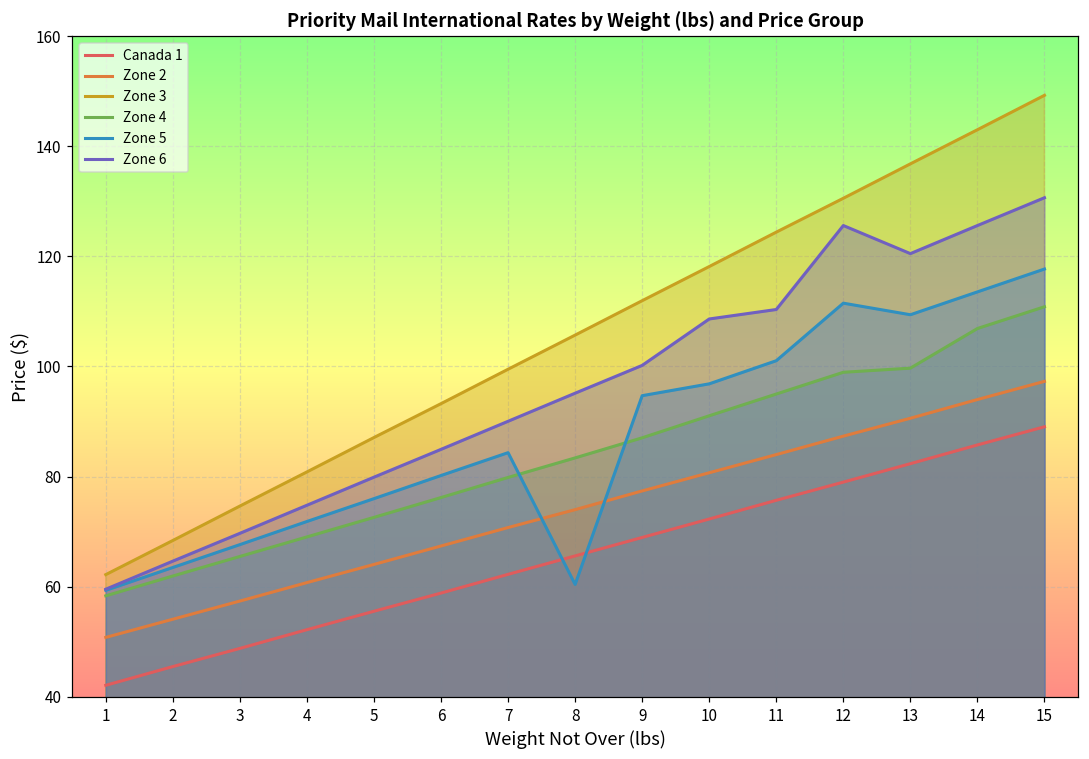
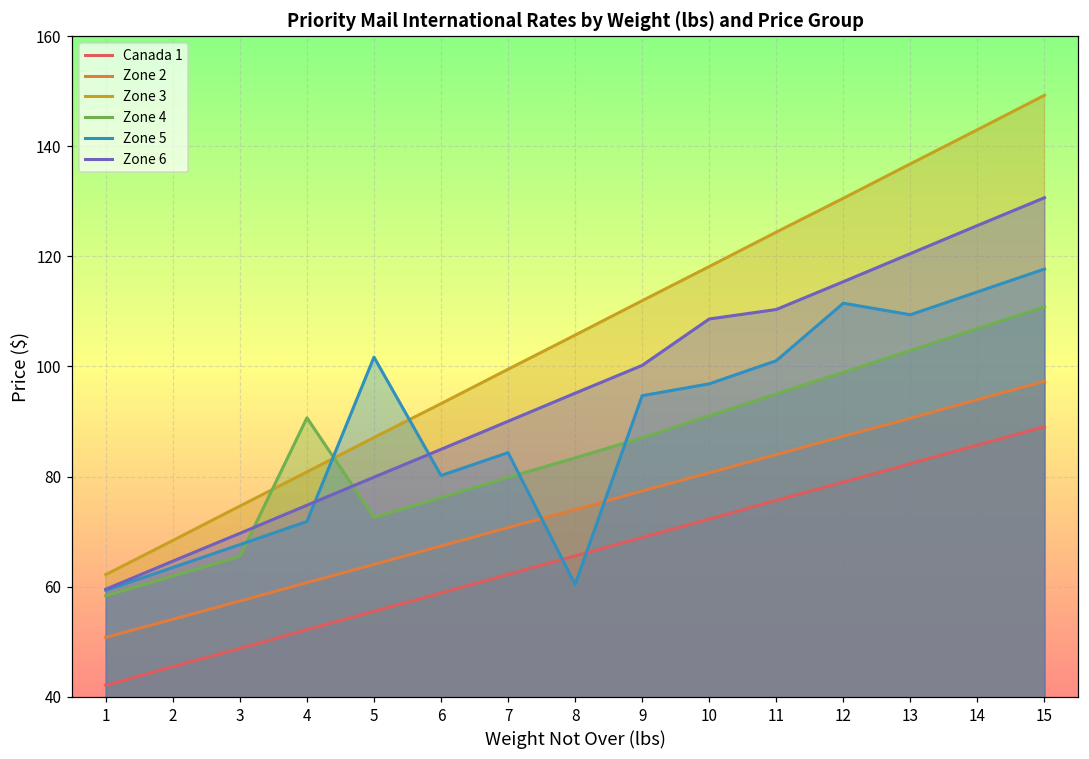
Zone 4, 4: 69 -> 91
Zone 5, 5: 76 -> 102
Zone 6, 12: 126 -> 115
Zone 4, 13: 100 -> 103
